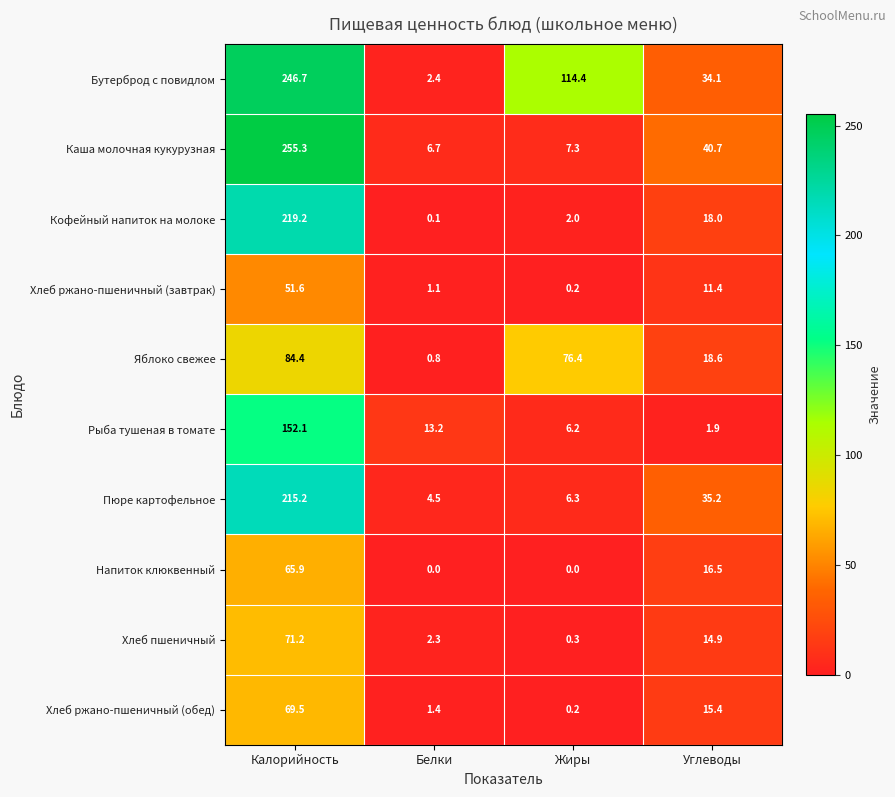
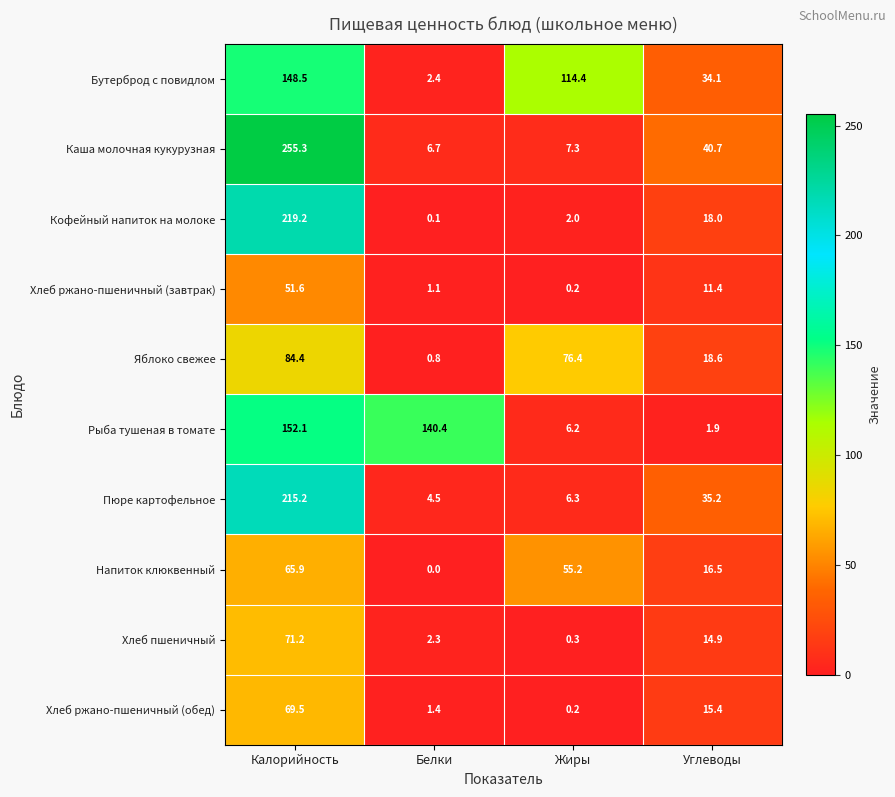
Бутерброд с повидлом, Калорийность: 246.7 -> 148.5
Рыба тушеная в томате, Белки: 13.2 -> 140.4
Напиток клюквенный, Жиры: 0.0 -> 55.2
